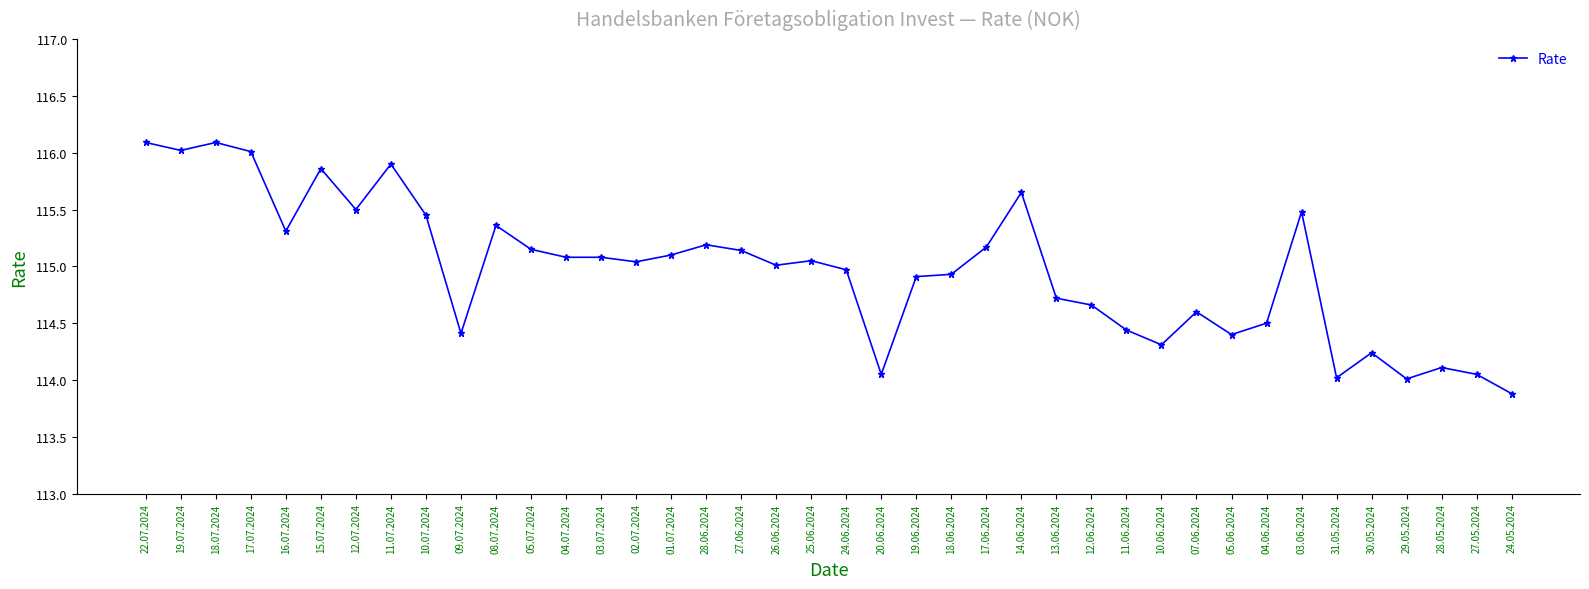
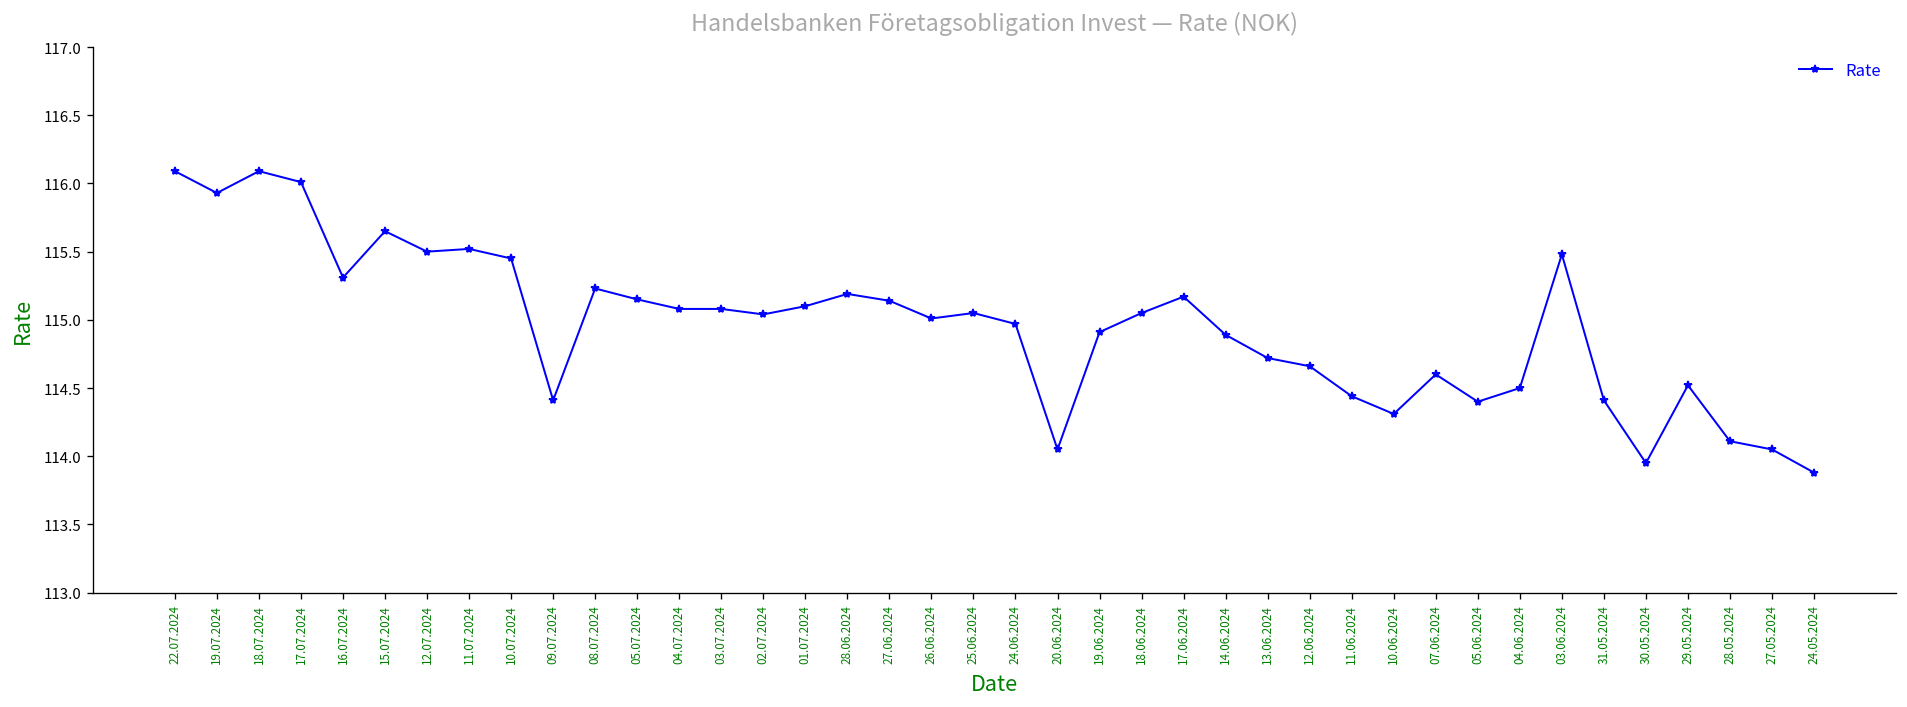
19.07.2024: 116.02 -> 115.93
15.07.2024: 115.86 -> 115.65
11.07.2024: 115.90 -> 115.52
08.07.2024: 115.36 -> 115.23
18.06.2024: 114.93 -> 115.05
14.06.2024: 115.65 -> 114.89
31.05.2024: 114.02 -> 114.41
30.05.2024: 114.24 -> 113.95
29.05.2024: 114.01 -> 114.52
